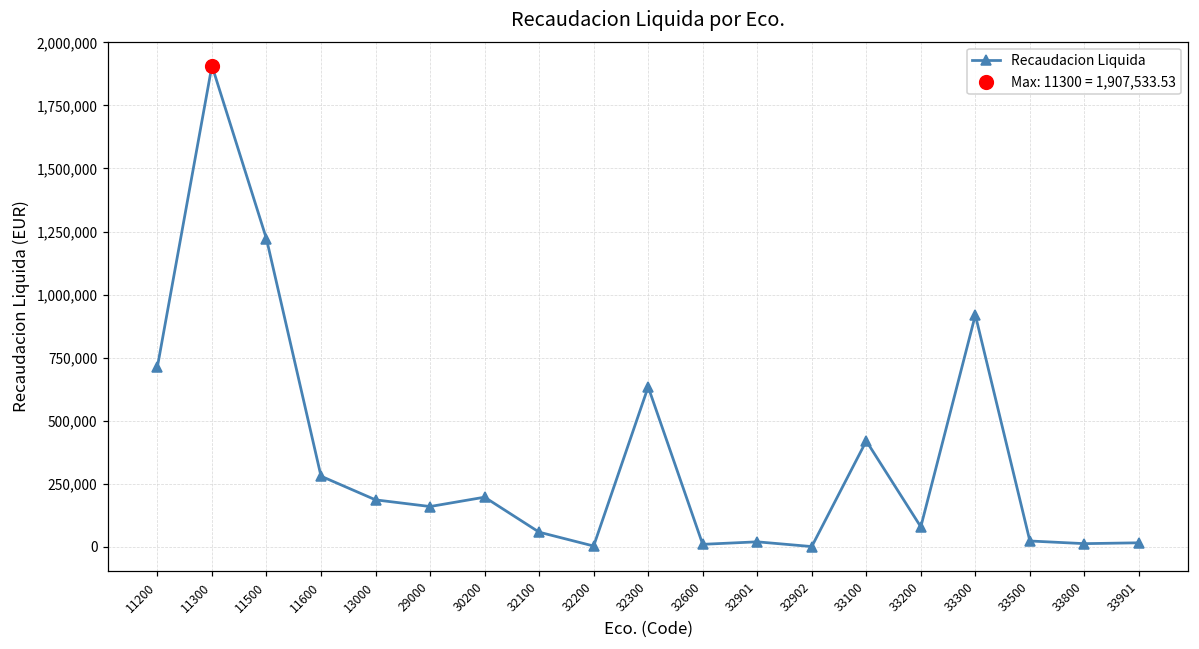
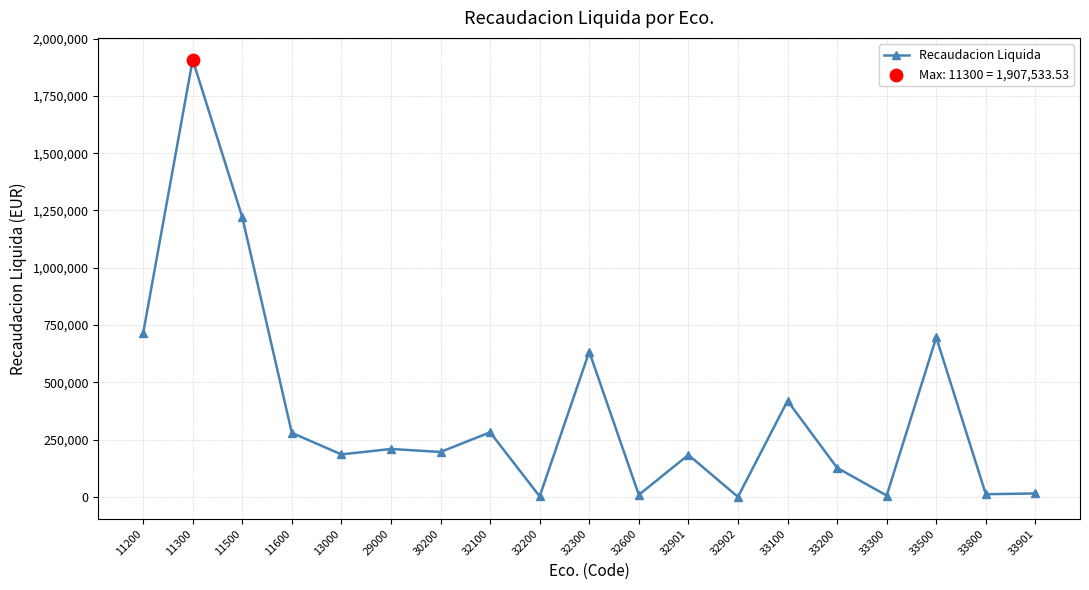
Recaudacion Liquida, 29000: 160,000 -> 210,000
Recaudacion Liquida, 32100: 60,000 -> 280,000
Recaudacion Liquida, 32901: 20,000 -> 180,000
Recaudacion Liquida, 33200: 80,000 -> 130,000
Recaudacion Liquida, 33300: 920,000 -> 10,000
Recaudacion Liquida, 33500: 20,000 -> 700,000
